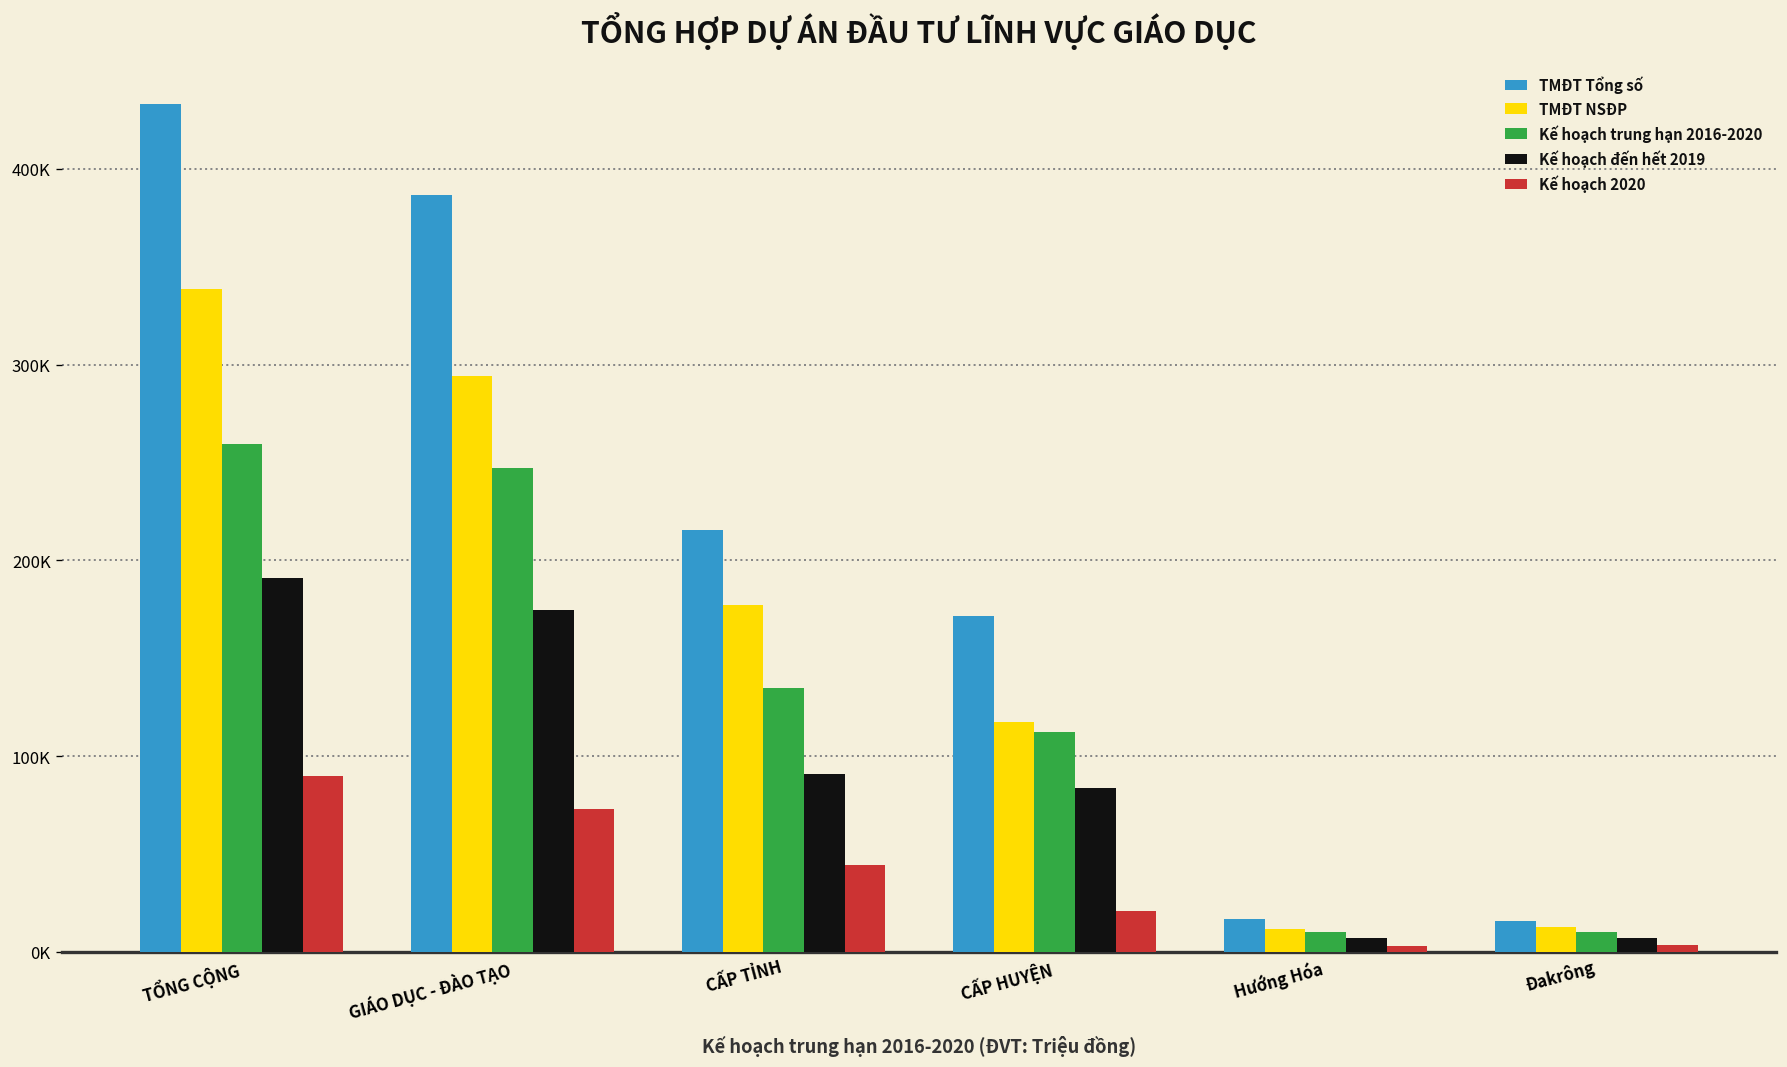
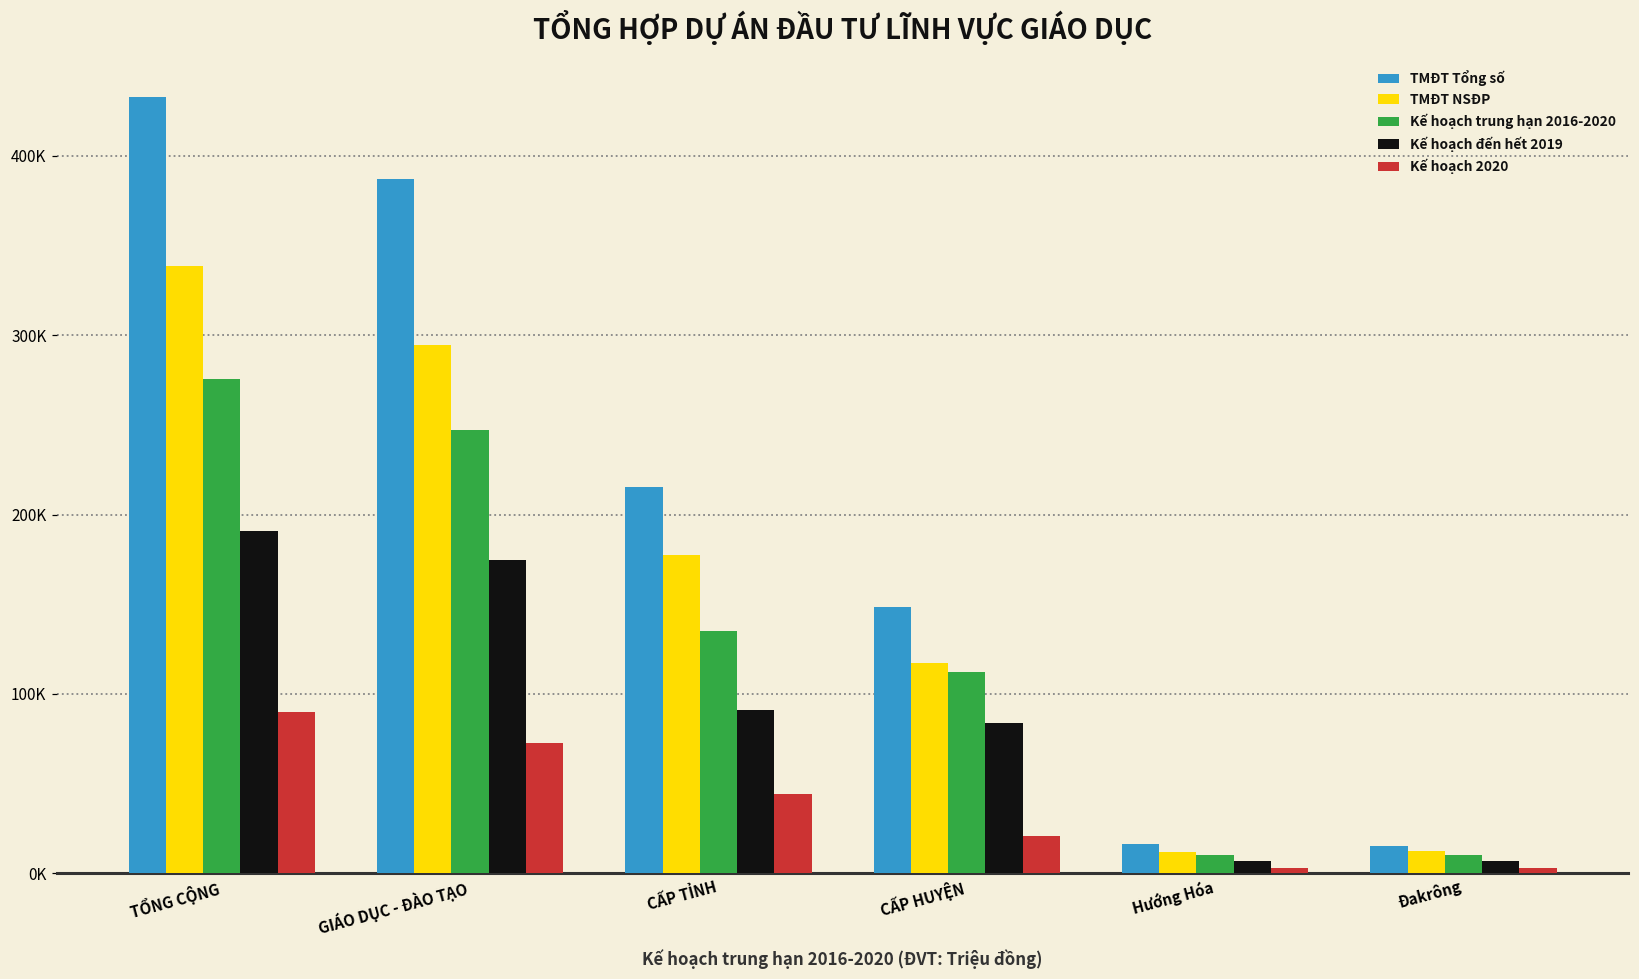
Kế hoạch trung hạn 2016-2020, TỔNG CỘNG: 259000 -> 276000
TMĐT Tổng số, CẤP HUYỆN: 171000 -> 148000
